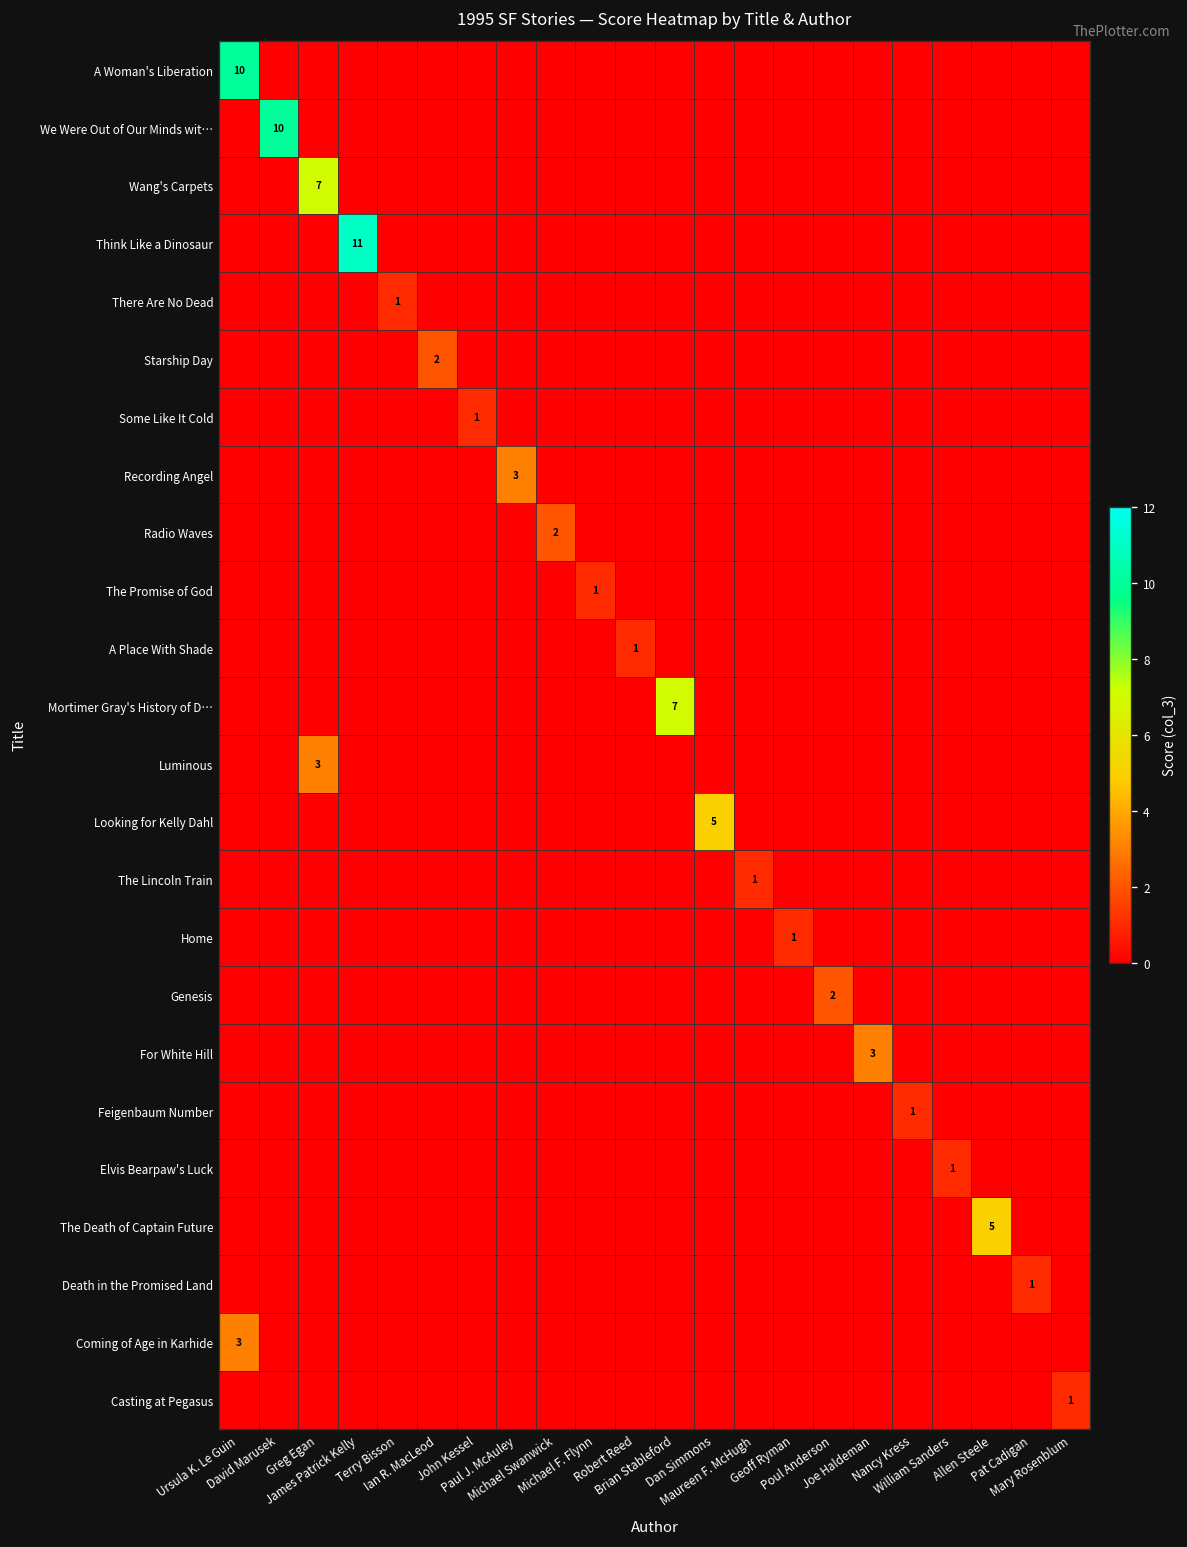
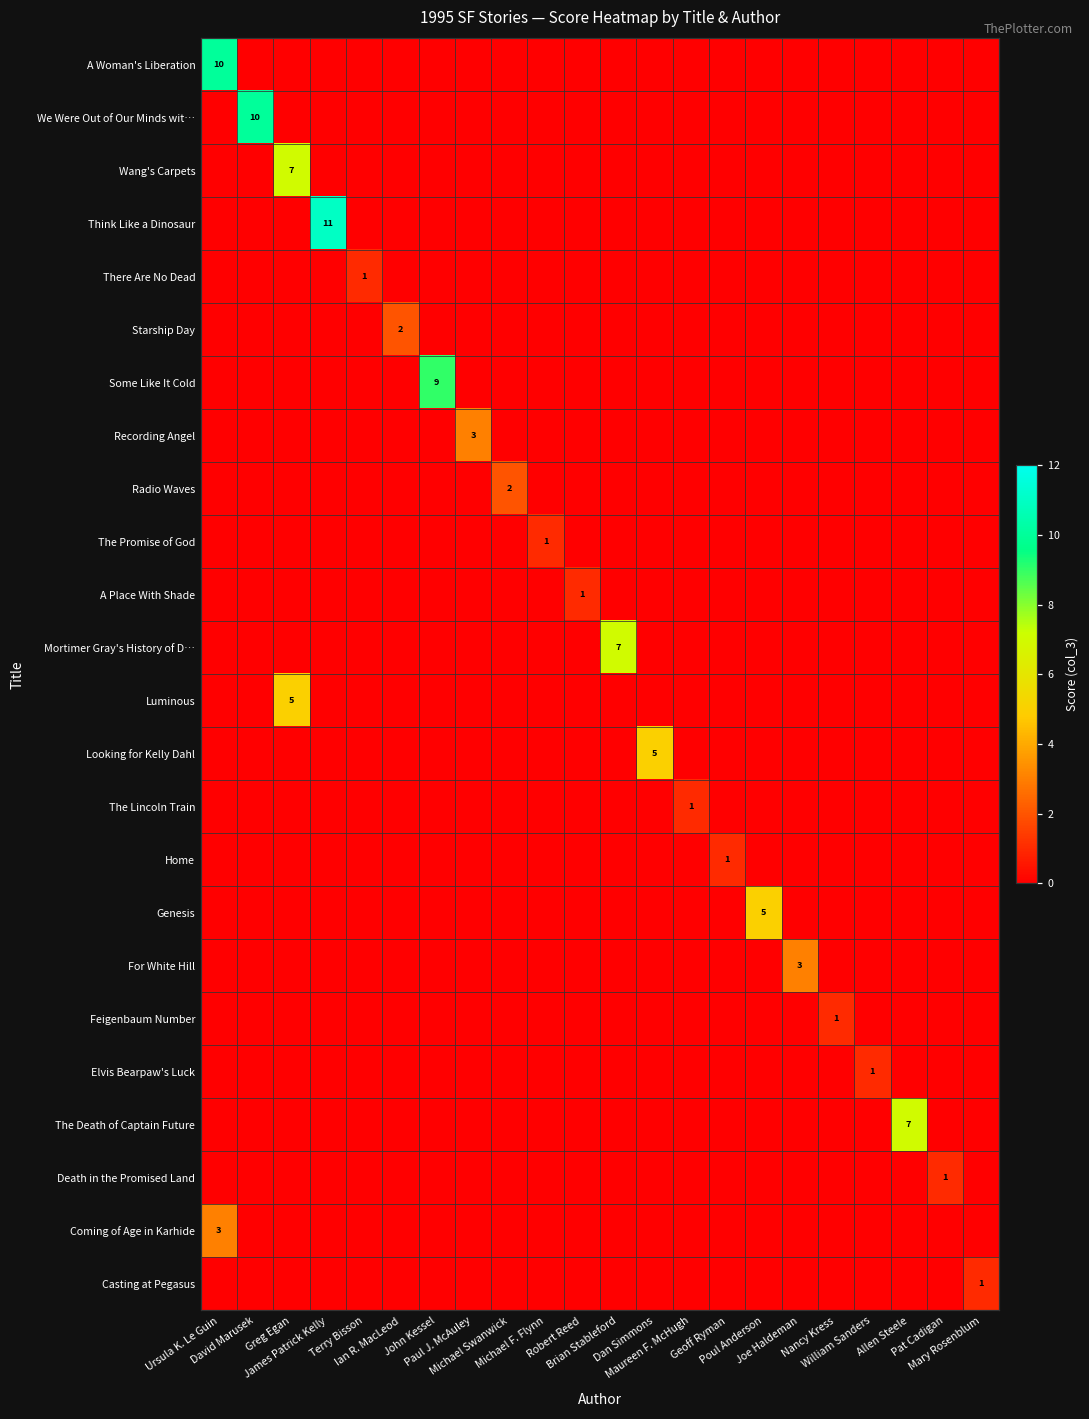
Some Like It Cold, John Kessel: 1 -> 9
Luminous, Greg Egan: 3 -> 5
Genesis, Poul Anderson: 2 -> 5
The Death of Captain Future, Allen Steele: 5 -> 7
